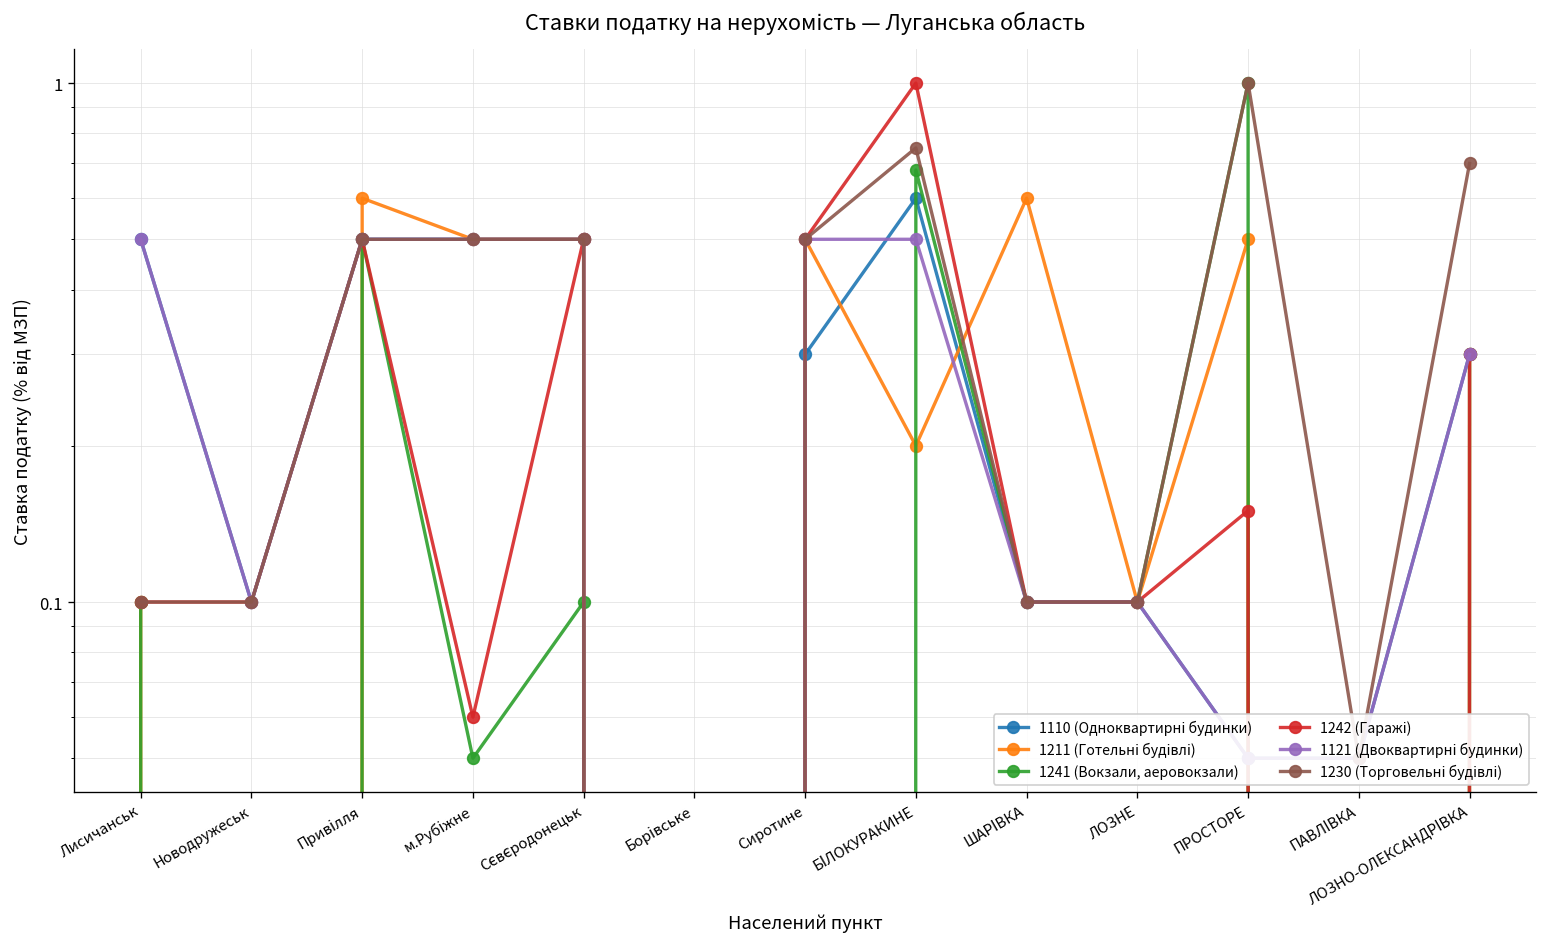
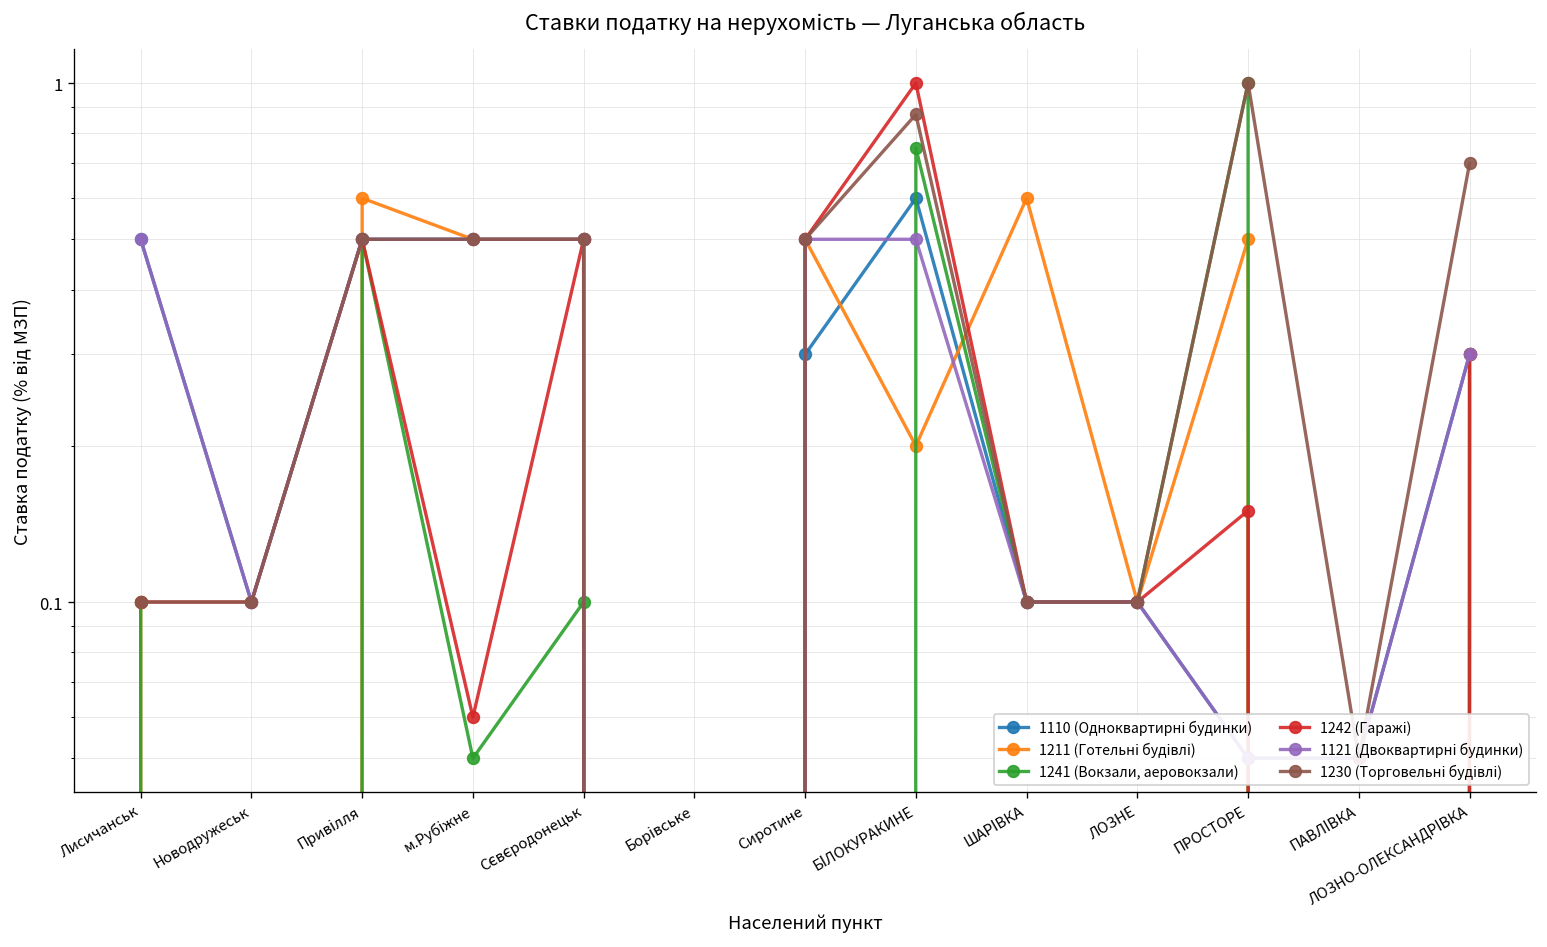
1241 (Вокзали, аеровокзали), БІЛОКУРАКИНЕ: 0.68 -> 0.75
1230 (Торговельні будівлі), БІЛОКУРАКИНЕ: 0.75 -> 0.87
